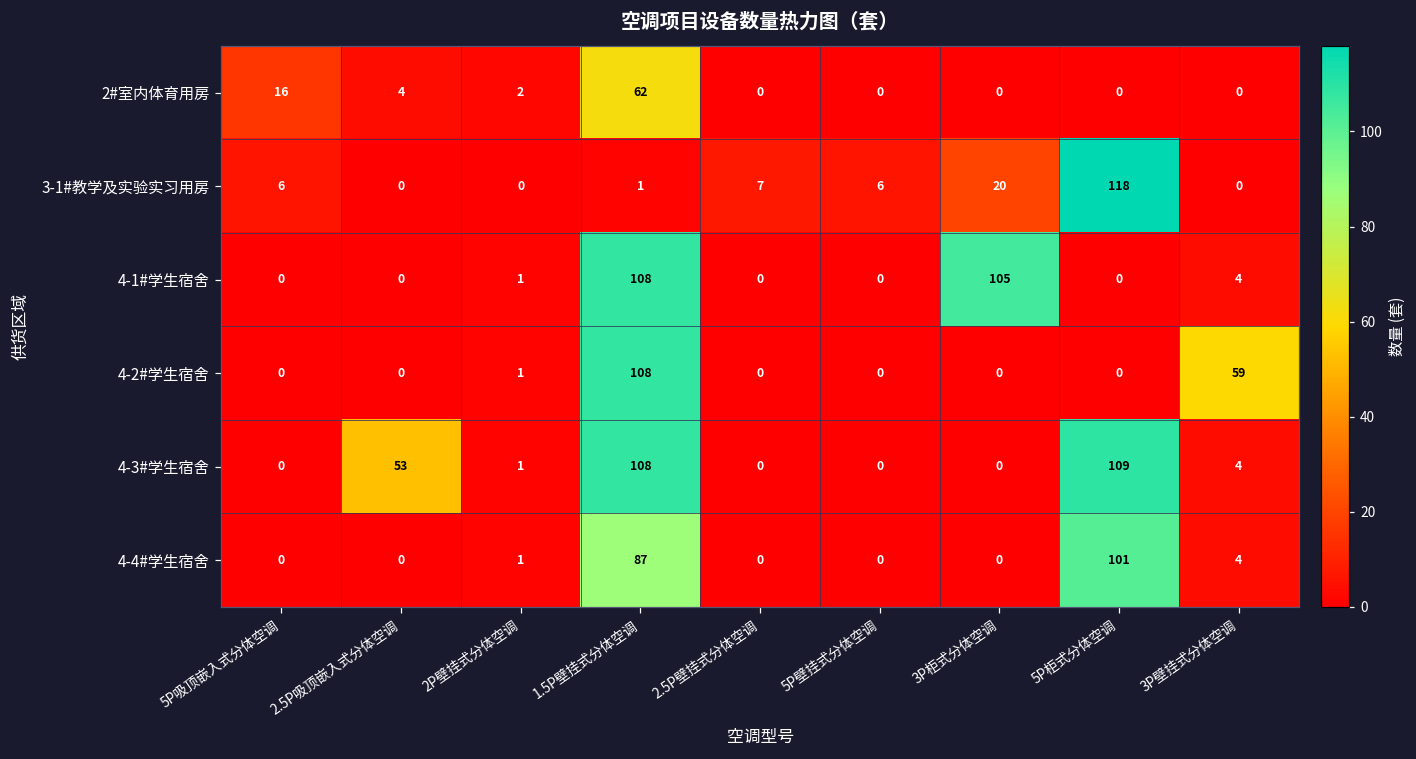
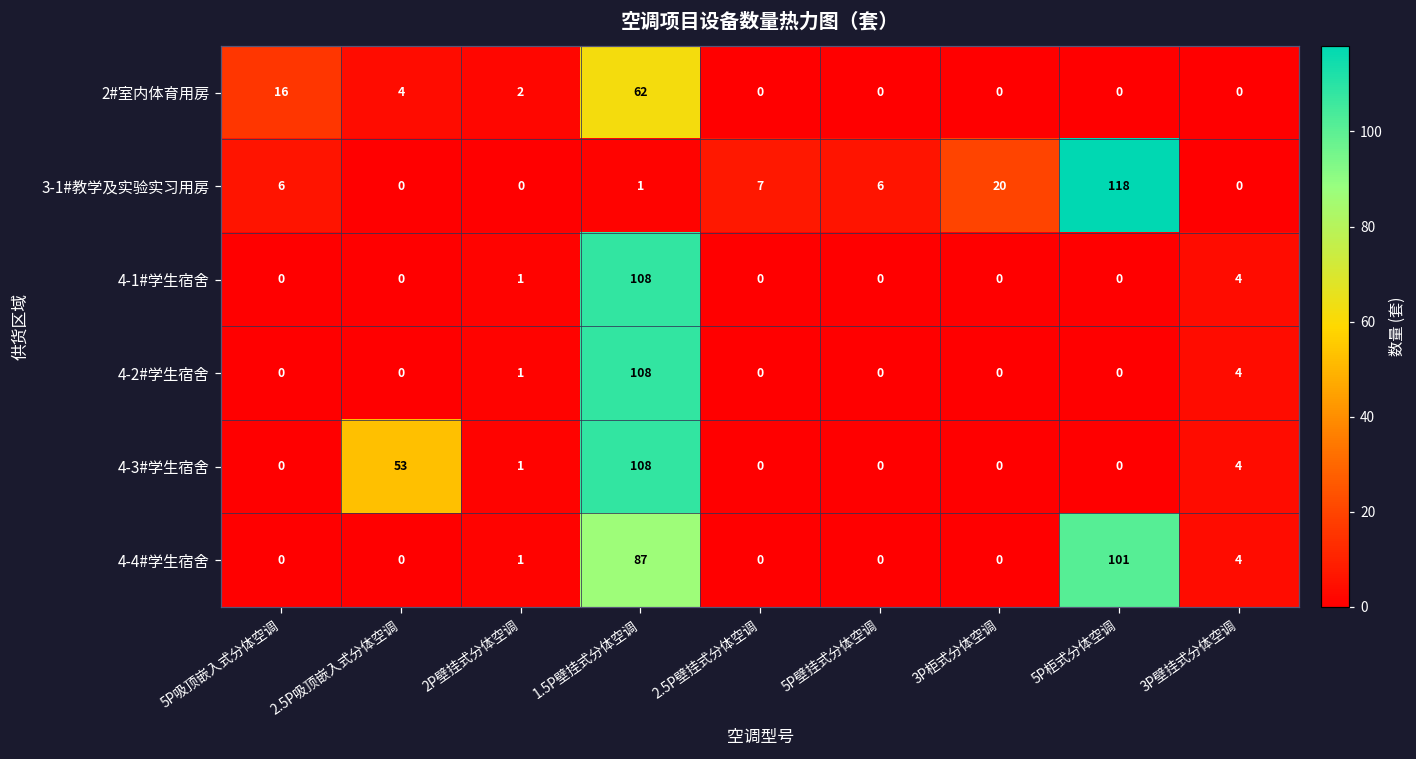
4-1#学生宿舍, 3P柜式分体空调: 105 -> 0
4-2#学生宿舍, 3P壁挂式分体空调: 59 -> 4
4-3#学生宿舍, 5P柜式分体空调: 109 -> 0
